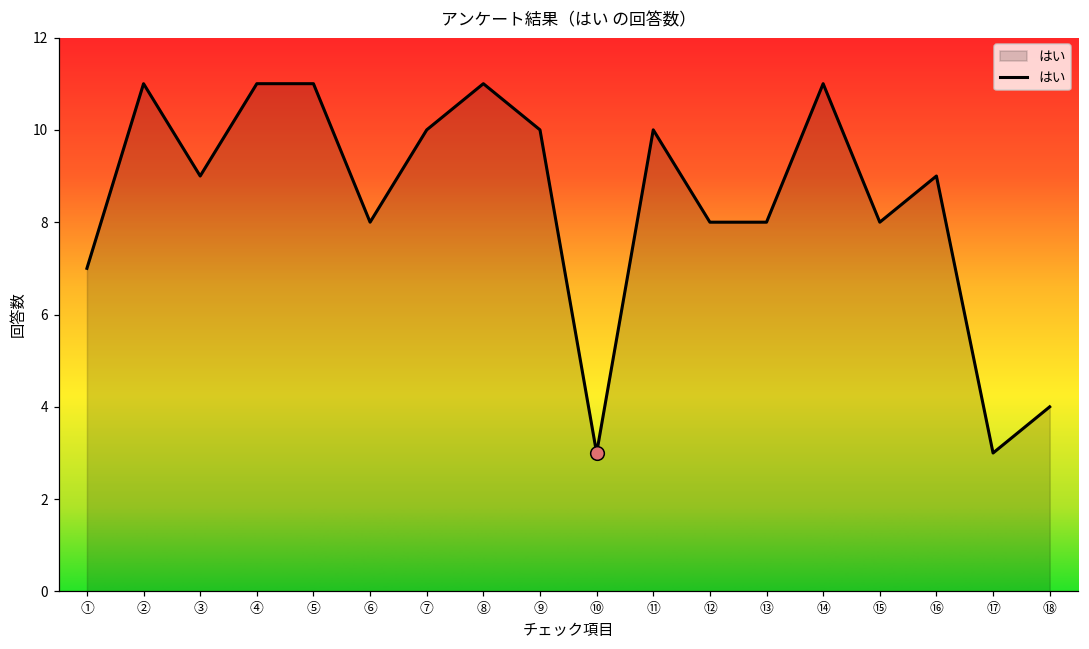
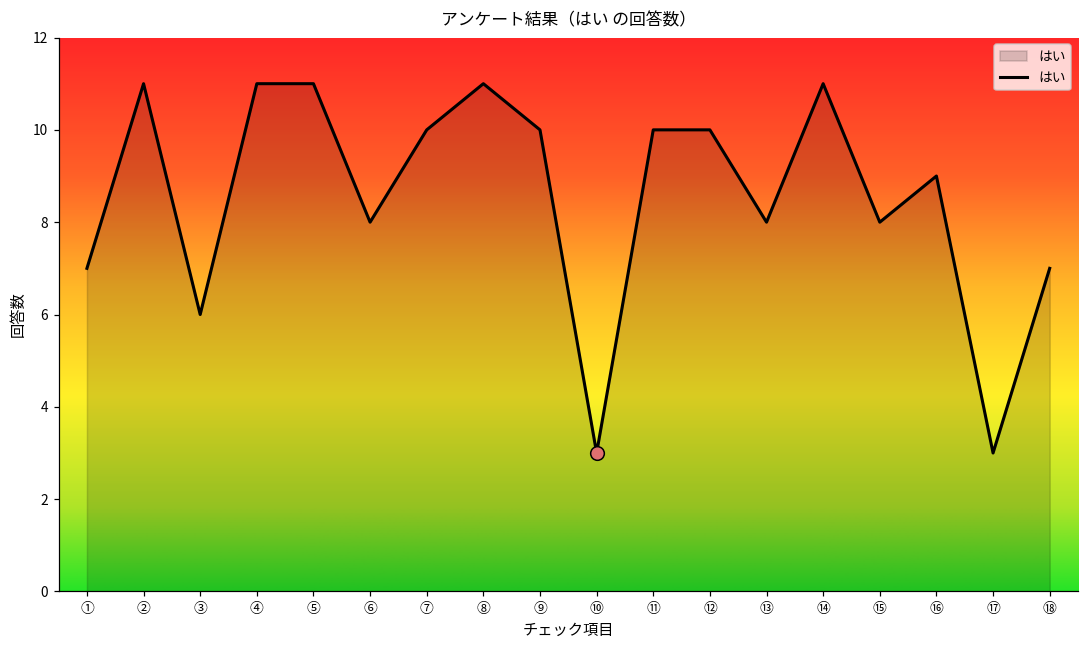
はい, ③: 9 -> 6
はい, ⑫: 8 -> 10
はい, ⑱: 4 -> 7
